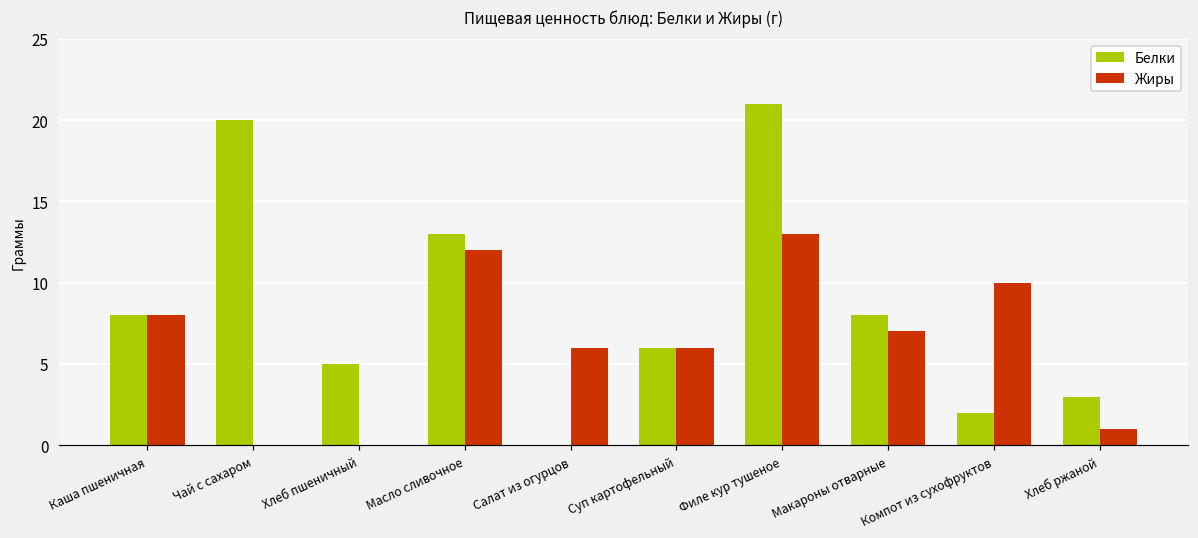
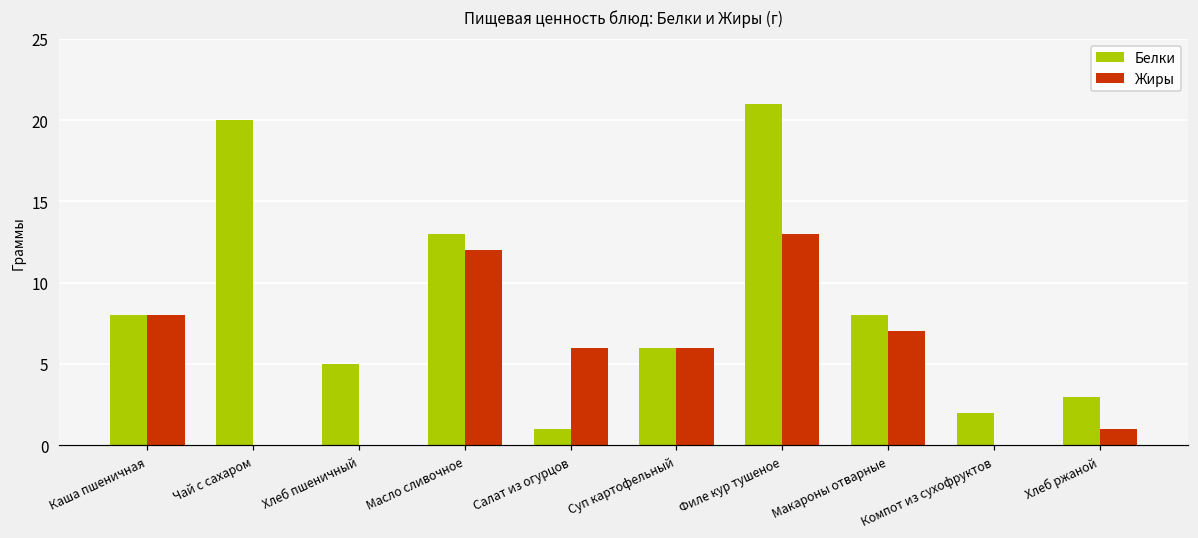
Белки, Салат из огурцов: 0 -> 1
Жиры, Компот из сухофруктов: 10 -> 0
